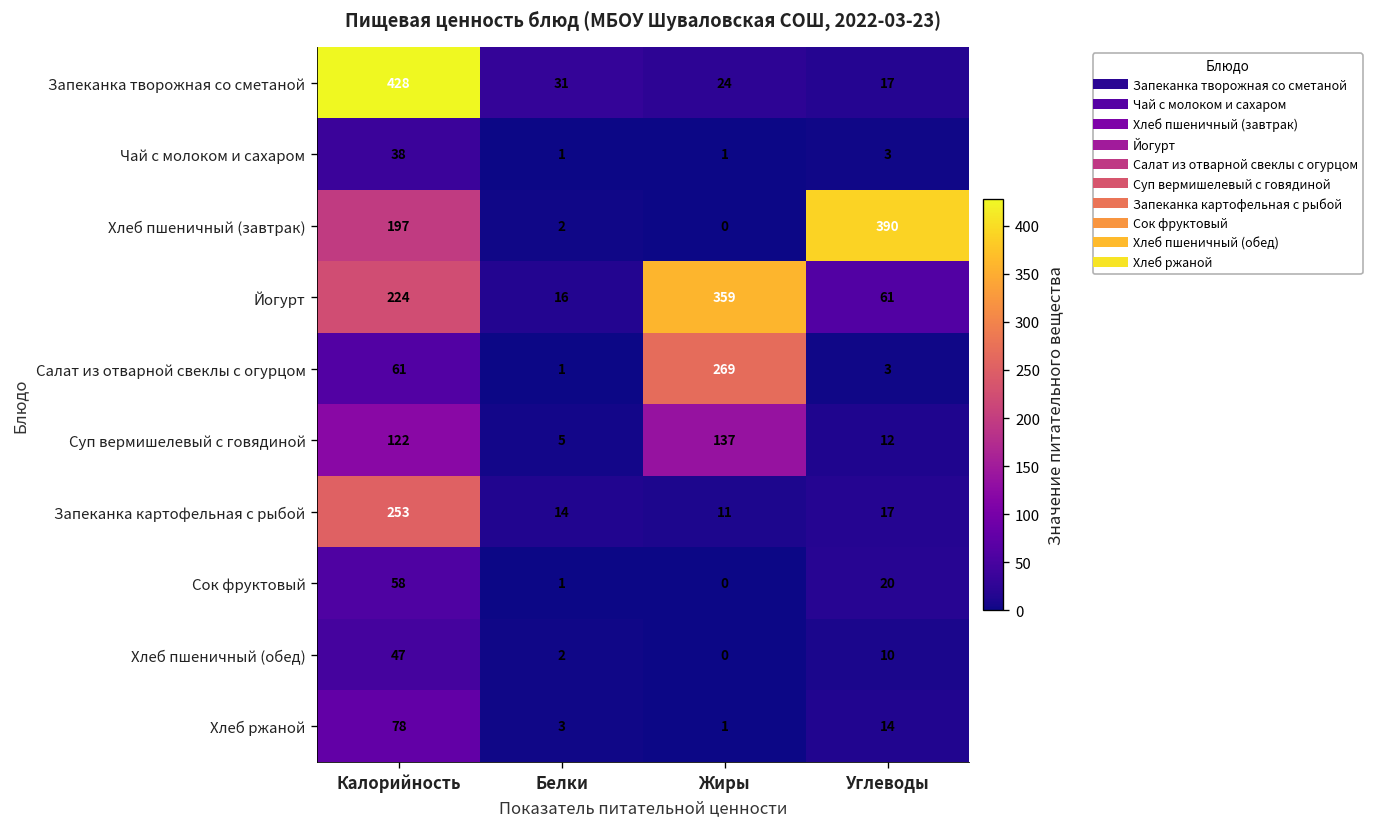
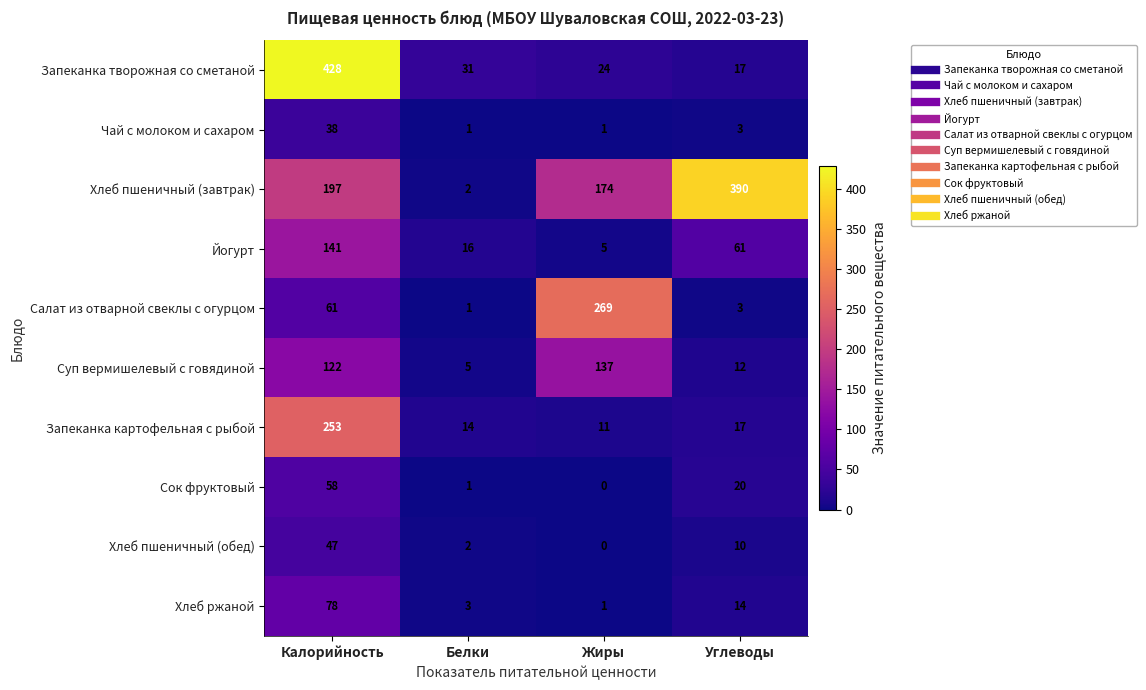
Хлеб пшеничный (завтрак), Жиры: 0 -> 174
Йогурт, Калорийность: 224 -> 141
Йогурт, Жиры: 359 -> 5
